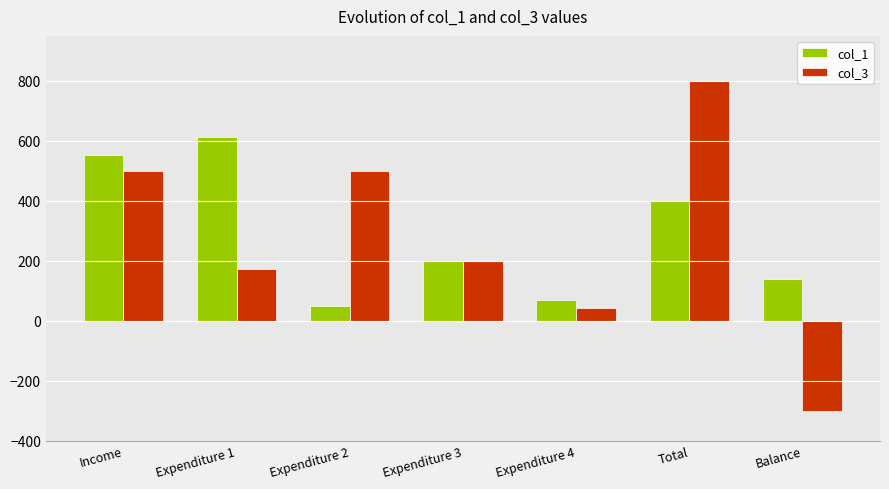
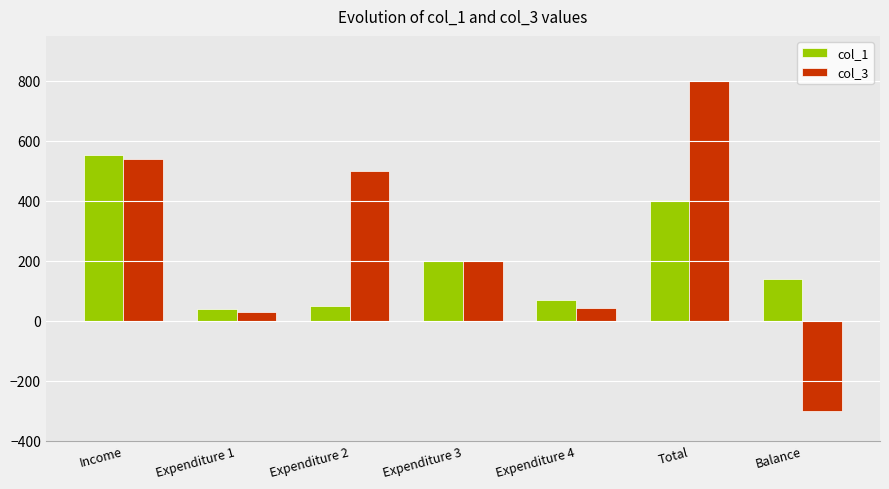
col_3, Income: 500 -> 540
col_1, Expenditure 1: 610 -> 40
col_3, Expenditure 1: 170 -> 30
